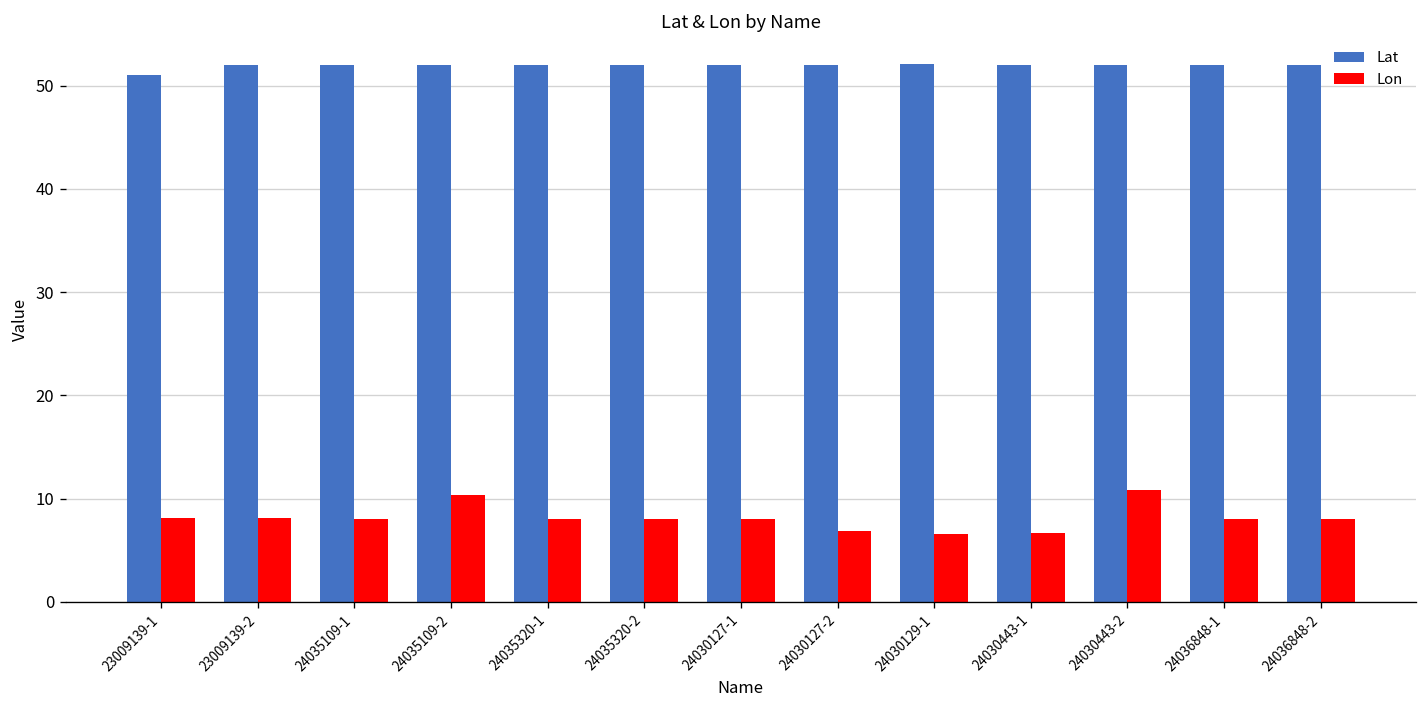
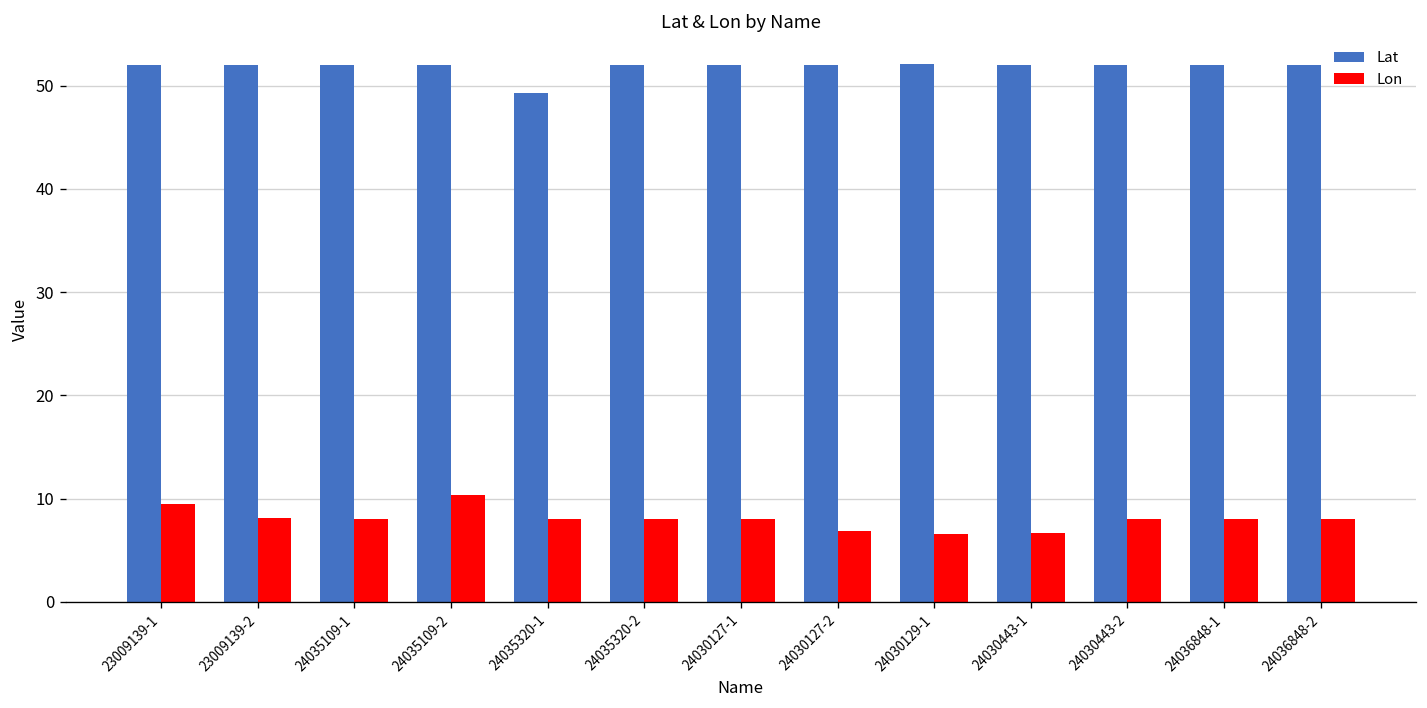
Lat, 23009139-1: 51 -> 52
Lon, 23009139-1: 8 -> 10
Lat, 24035320-1: 52 -> 49
Lon, 24030443-2: 11 -> 8
